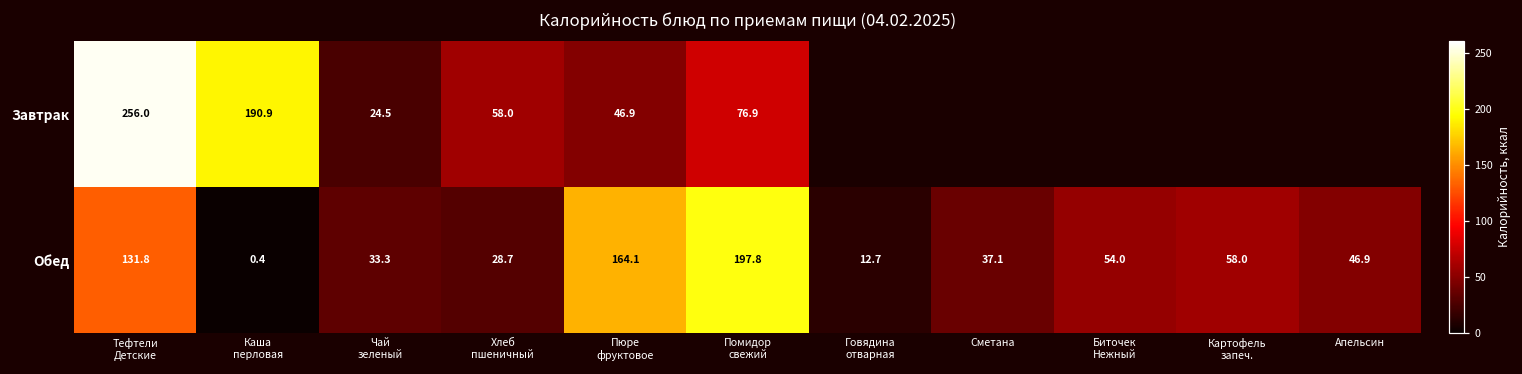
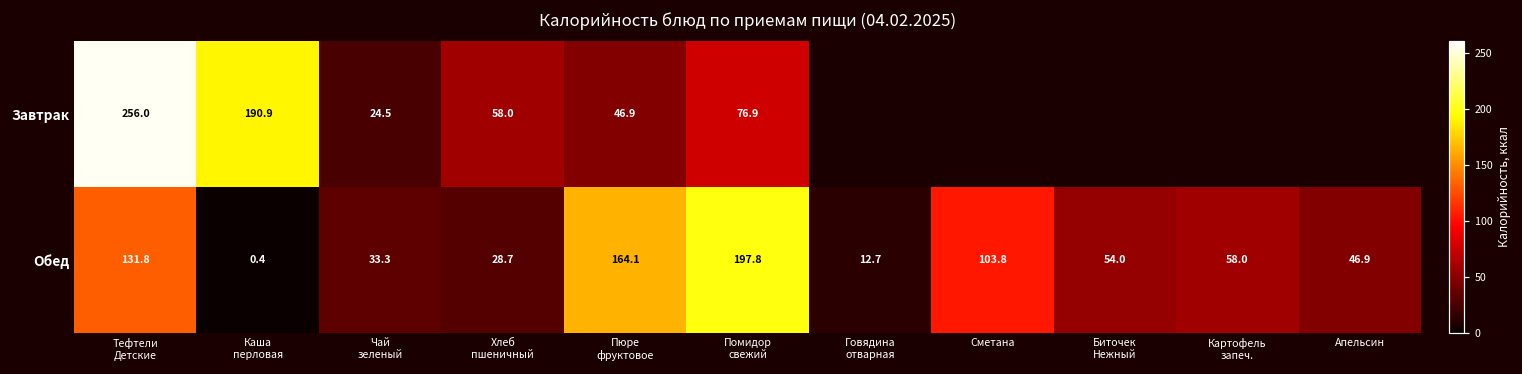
Обед, Сметана: 37.1 -> 103.8
